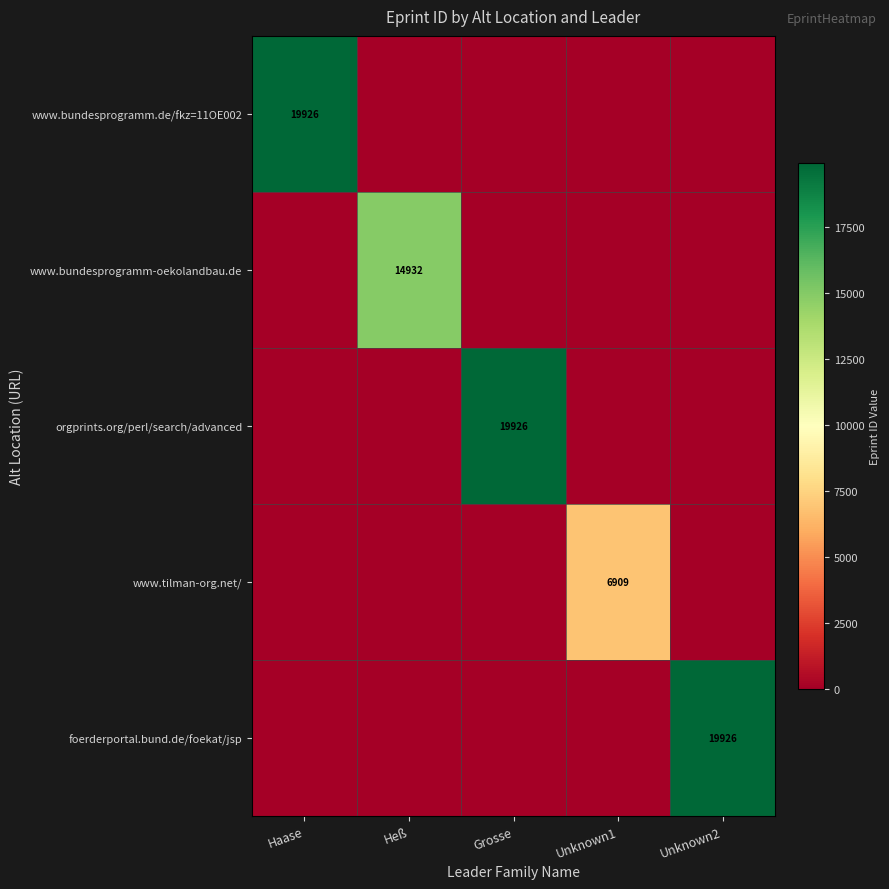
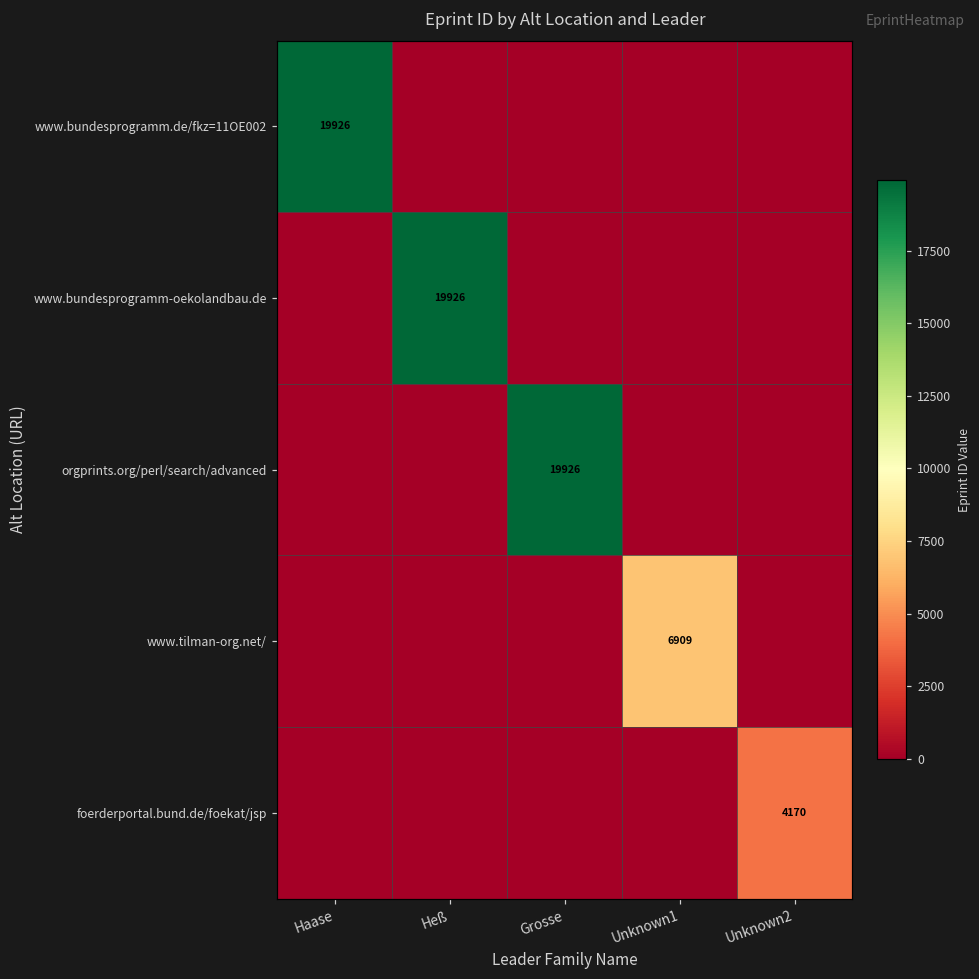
www.bundesprogramm-oekolandbau.de, Heß: 14932 -> 19926
foerderportal.bund.de/foekat/jsp, Unknown2: 19926 -> 4170
